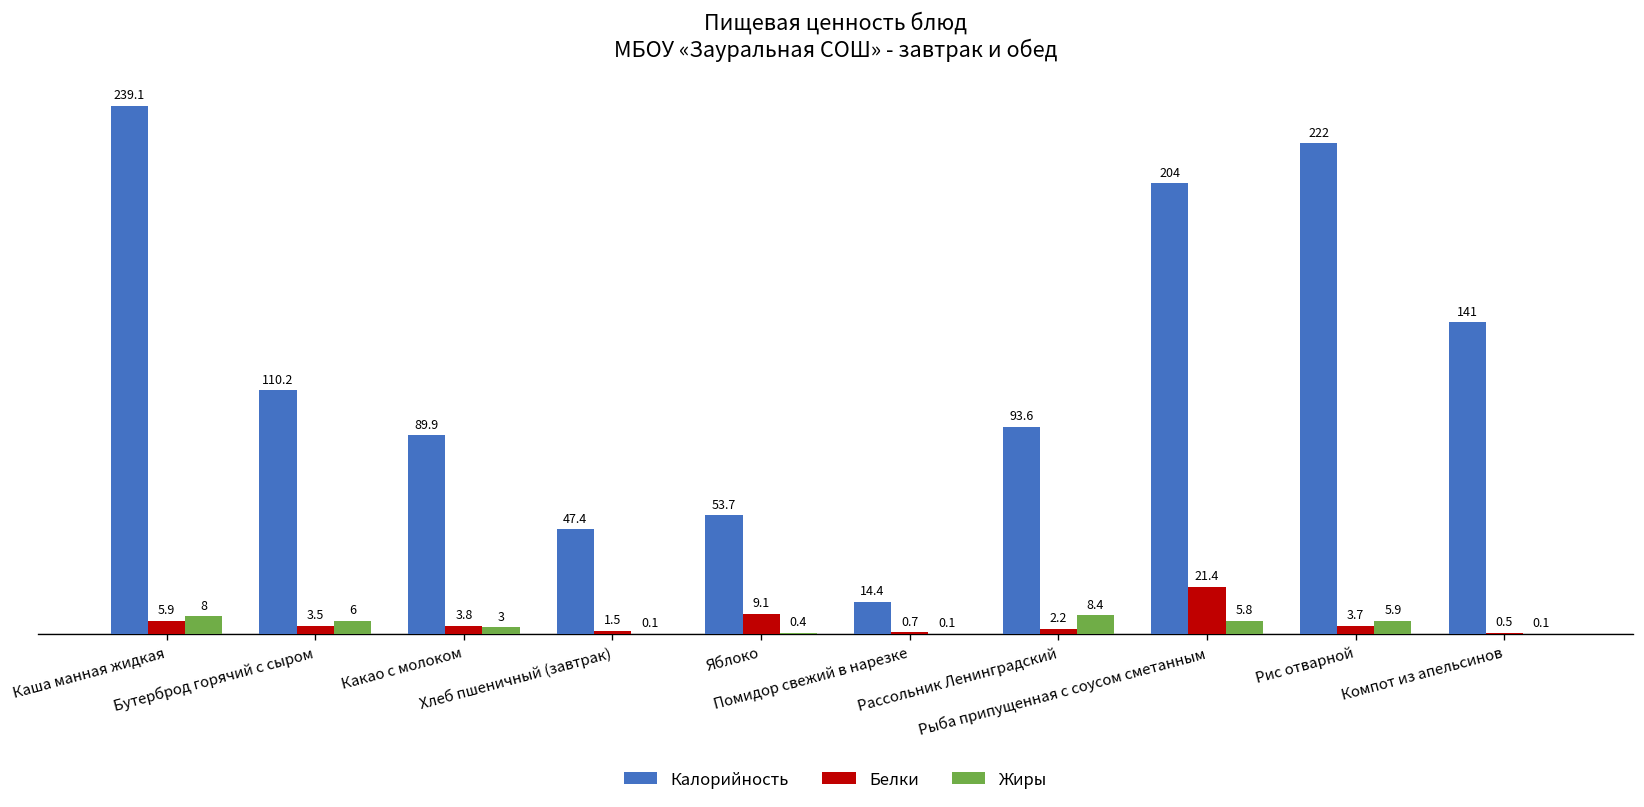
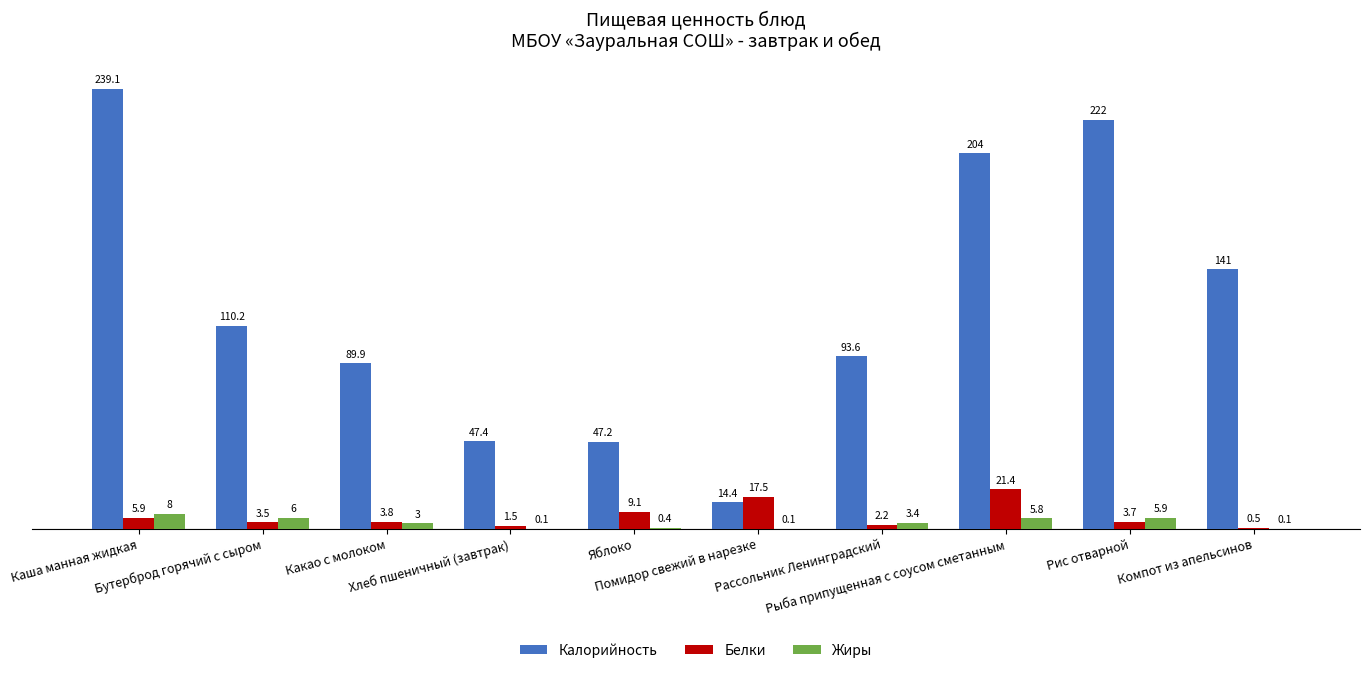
Калорийность, Яблоко: 53.7 -> 47.2
Белки, Помидор свежий в нарезке: 0.7 -> 17.5
Жиры, Рассольник Ленинградский: 8.4 -> 3.4
